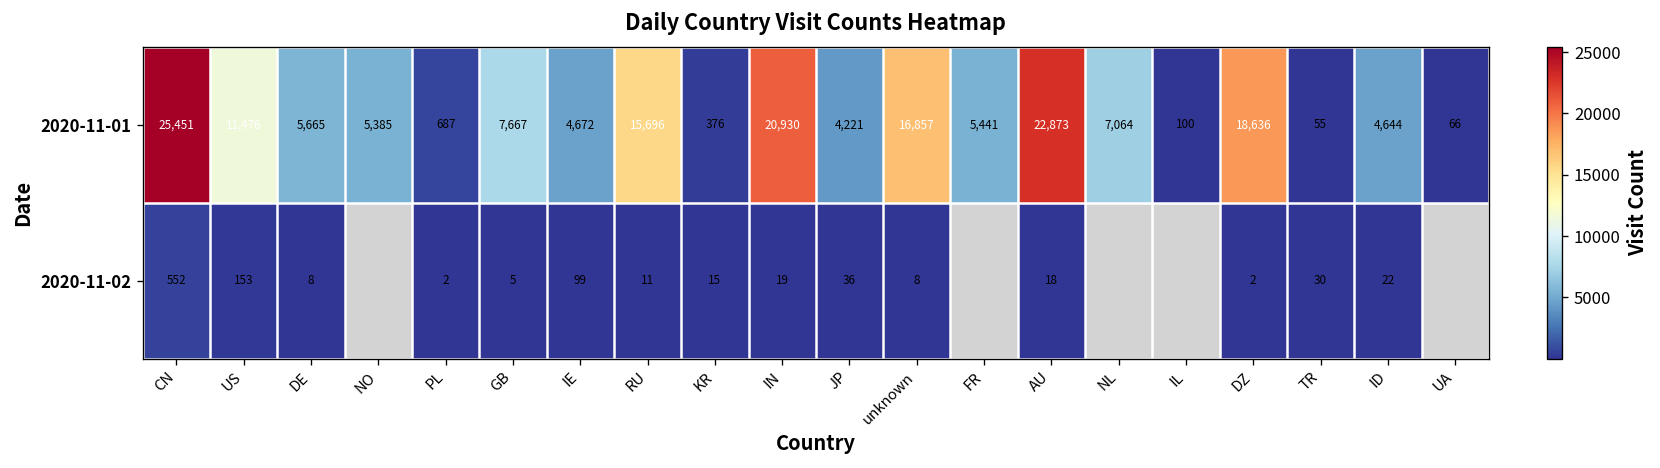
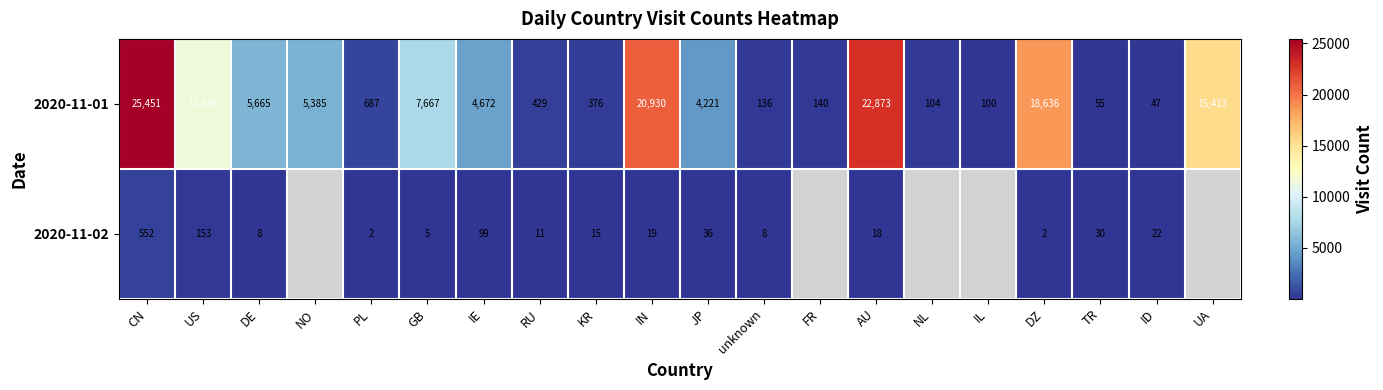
2020-11-01, RU: 15,696 -> 429
2020-11-01, unknown: 16,857 -> 136
2020-11-01, FR: 5,441 -> 140
2020-11-01, NL: 7,064 -> 104
2020-11-01, ID: 4,644 -> 47
2020-11-01, UA: 66 -> 15,413
